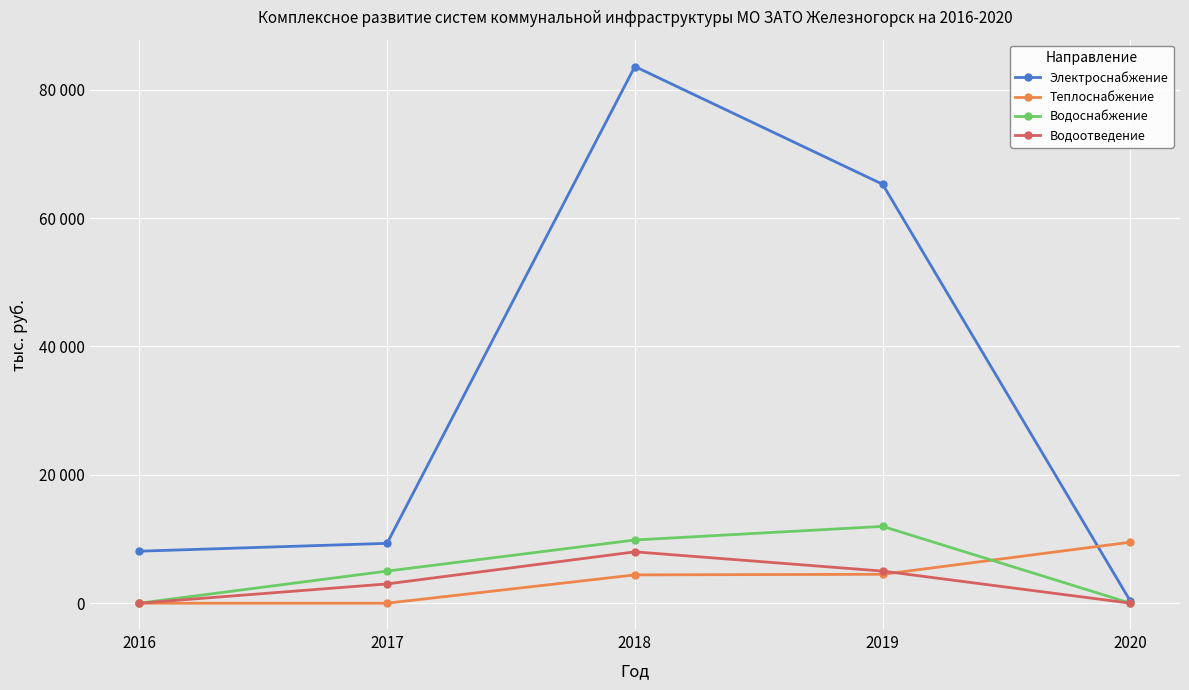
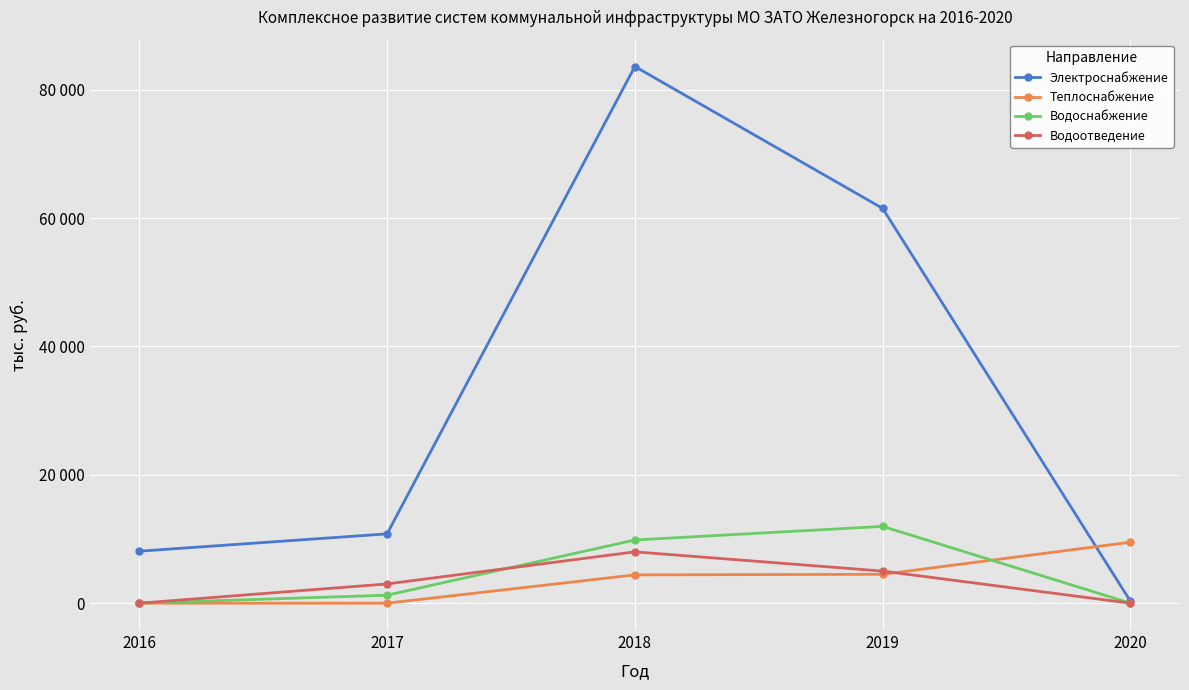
Электроснабжение, 2017: 9000 -> 11000
Водоснабжение, 2017: 5000 -> 1000
Электроснабжение, 2019: 65000 -> 62000
